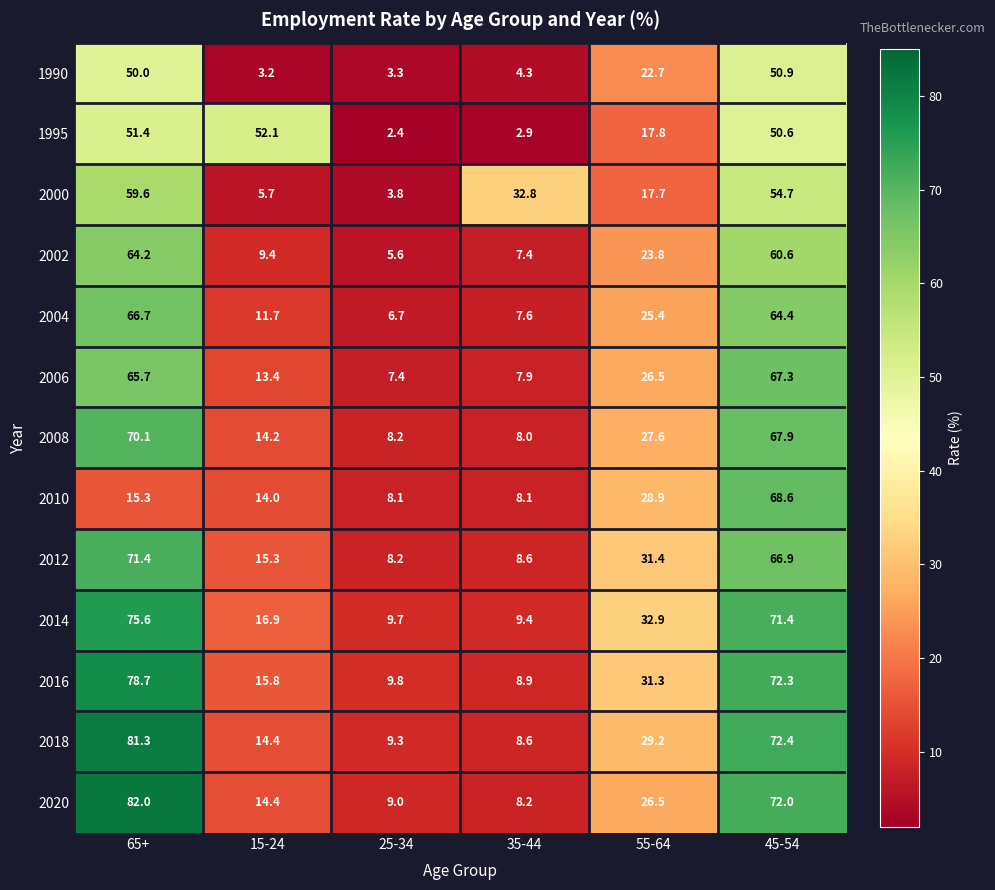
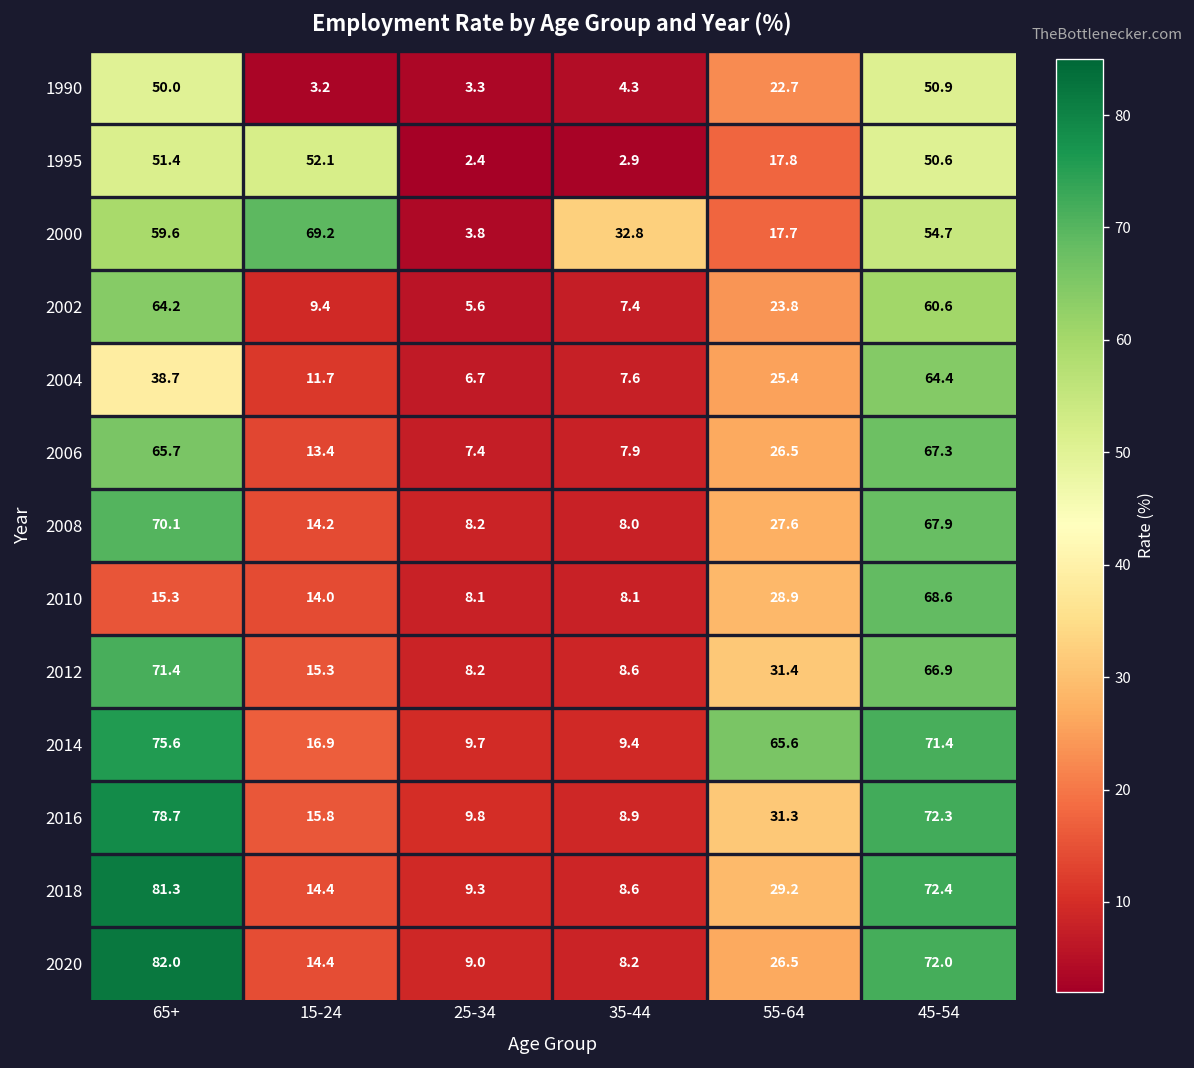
2000, 15-24: 5.7 -> 69.2
2004, 65+: 66.7 -> 38.7
2014, 55-64: 32.9 -> 65.6
